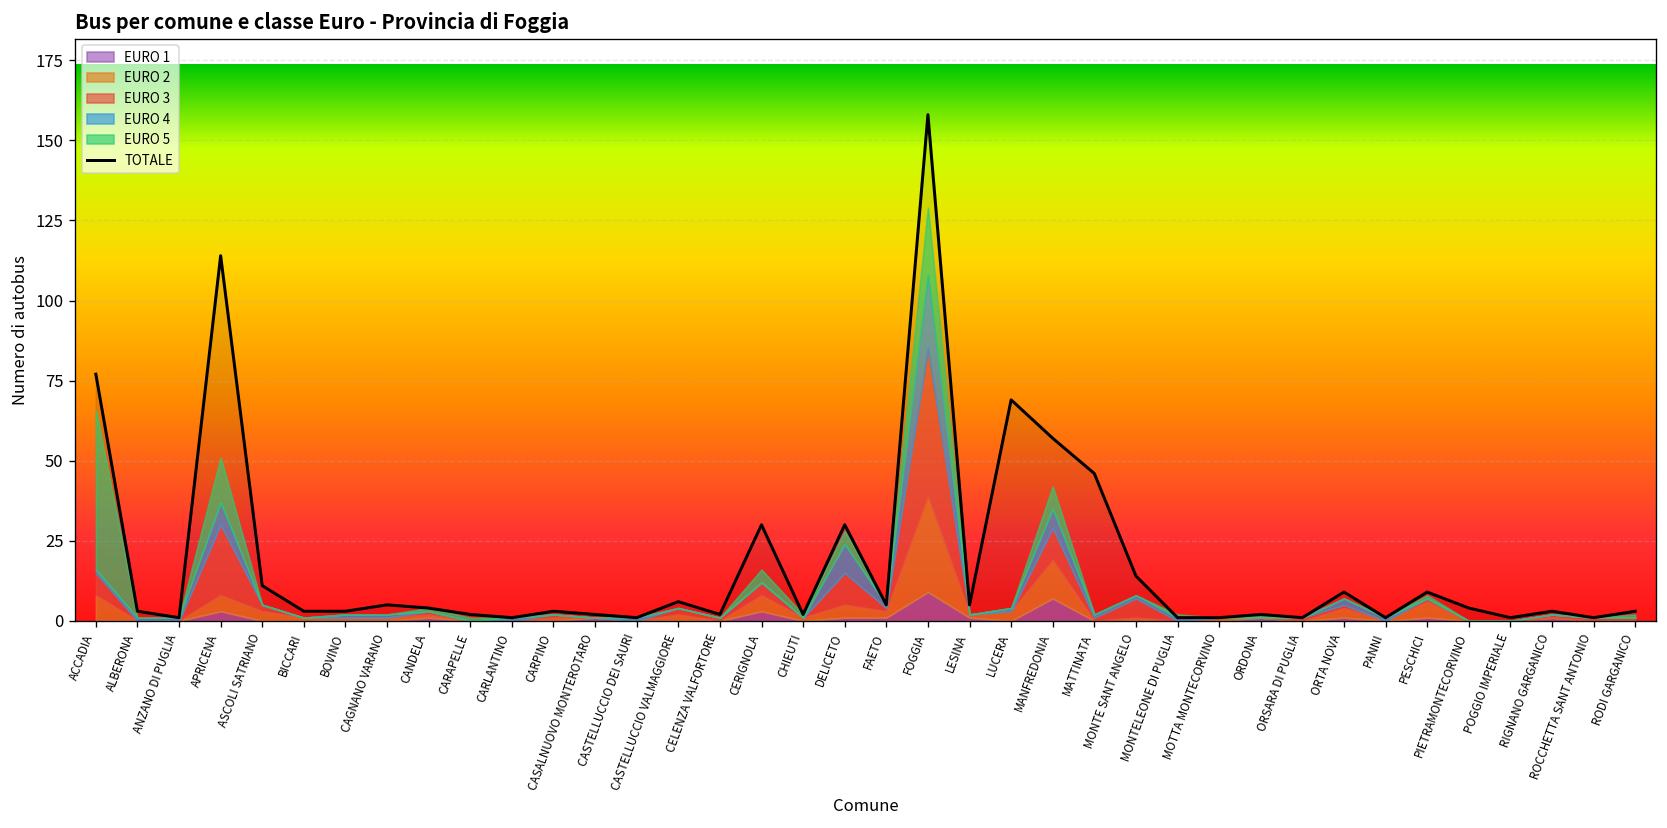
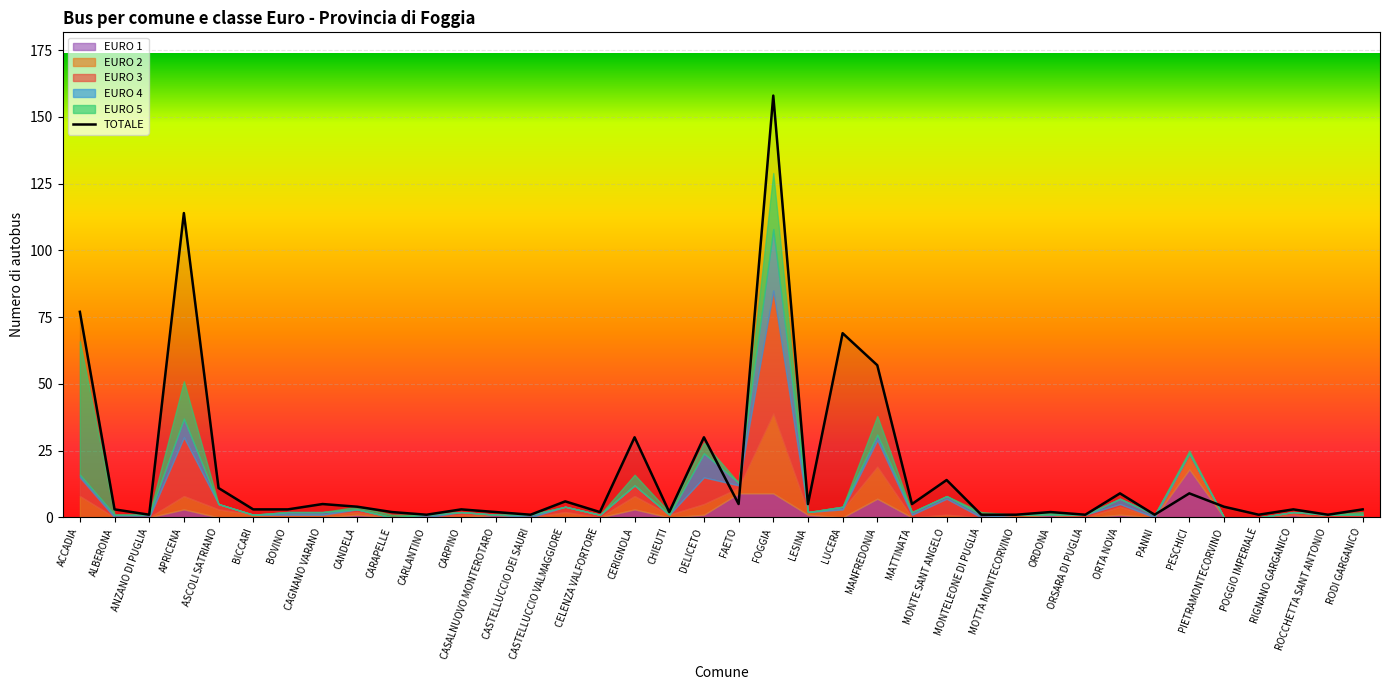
EURO 1, FAETO: 1 -> 9
EURO 4, MANFREDONIA: 6 -> 2
TOTALE, MATTINATA: 46 -> 5
EURO 1, PESCHICI: 1 -> 18
